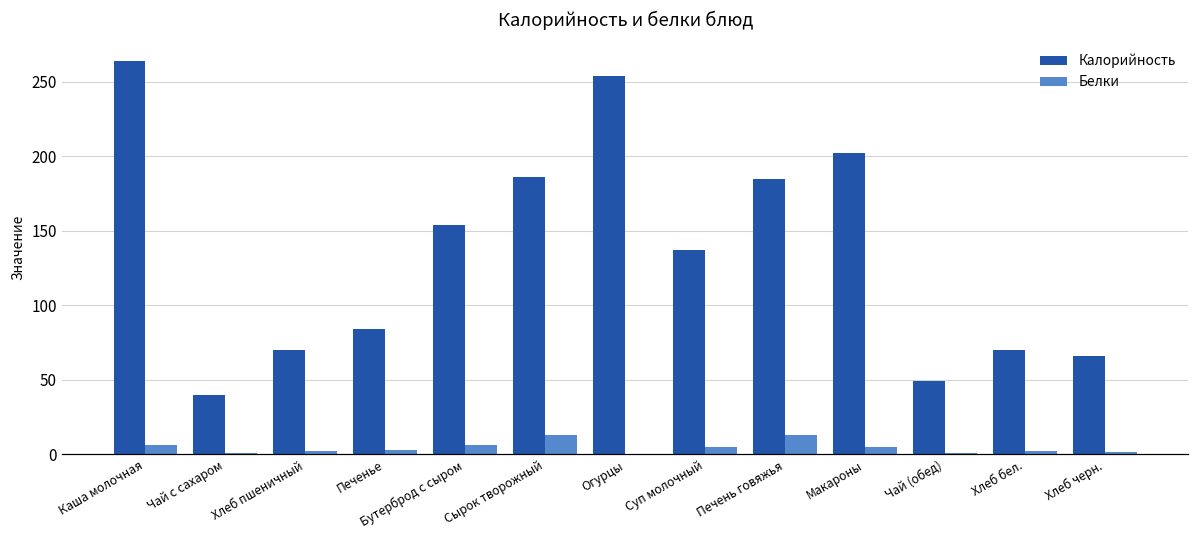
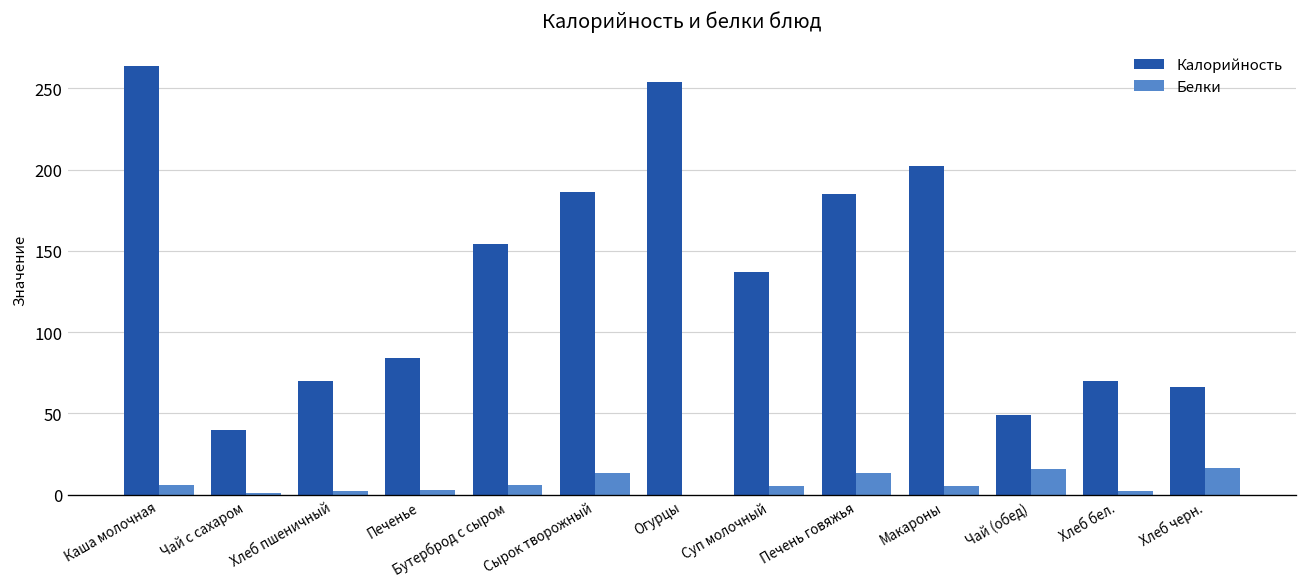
Белки, Чай (обед): 1 -> 16
Белки, Хлеб черн.: 1 -> 17
